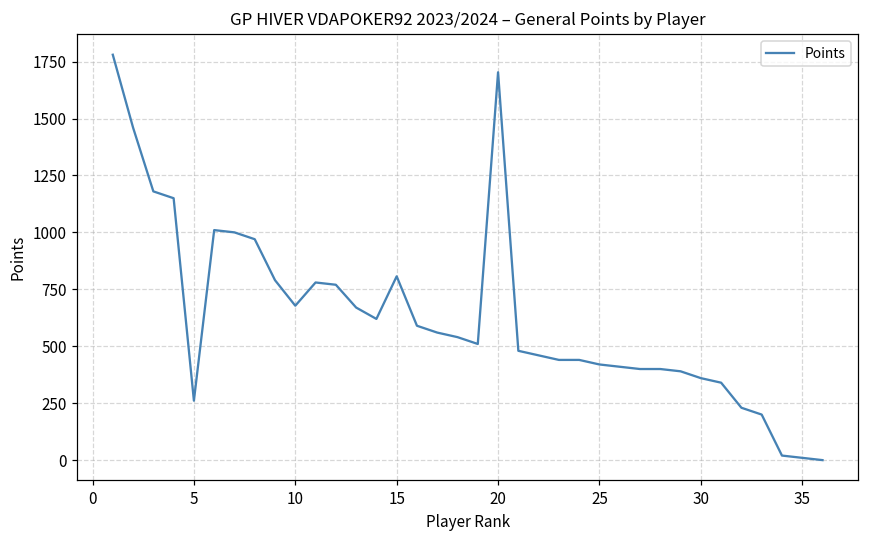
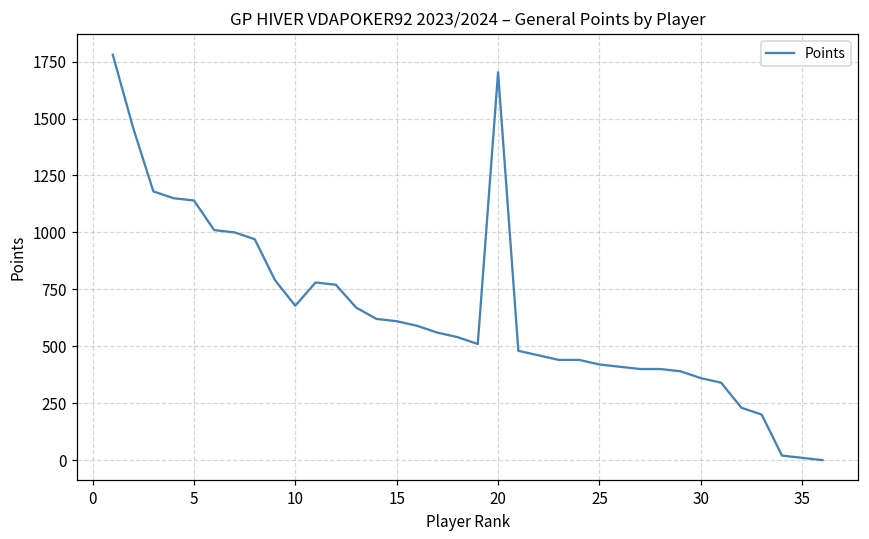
5: 260 -> 1140
15: 810 -> 610
